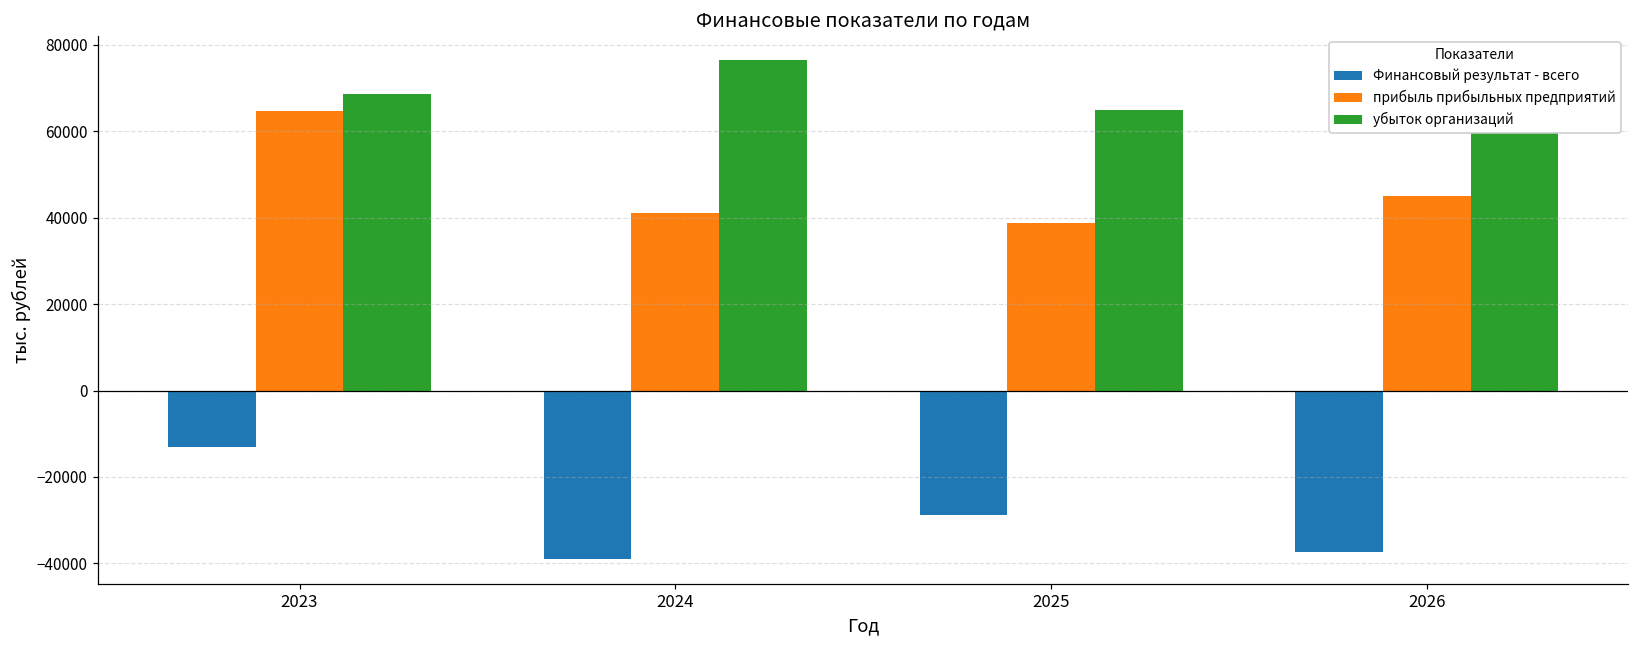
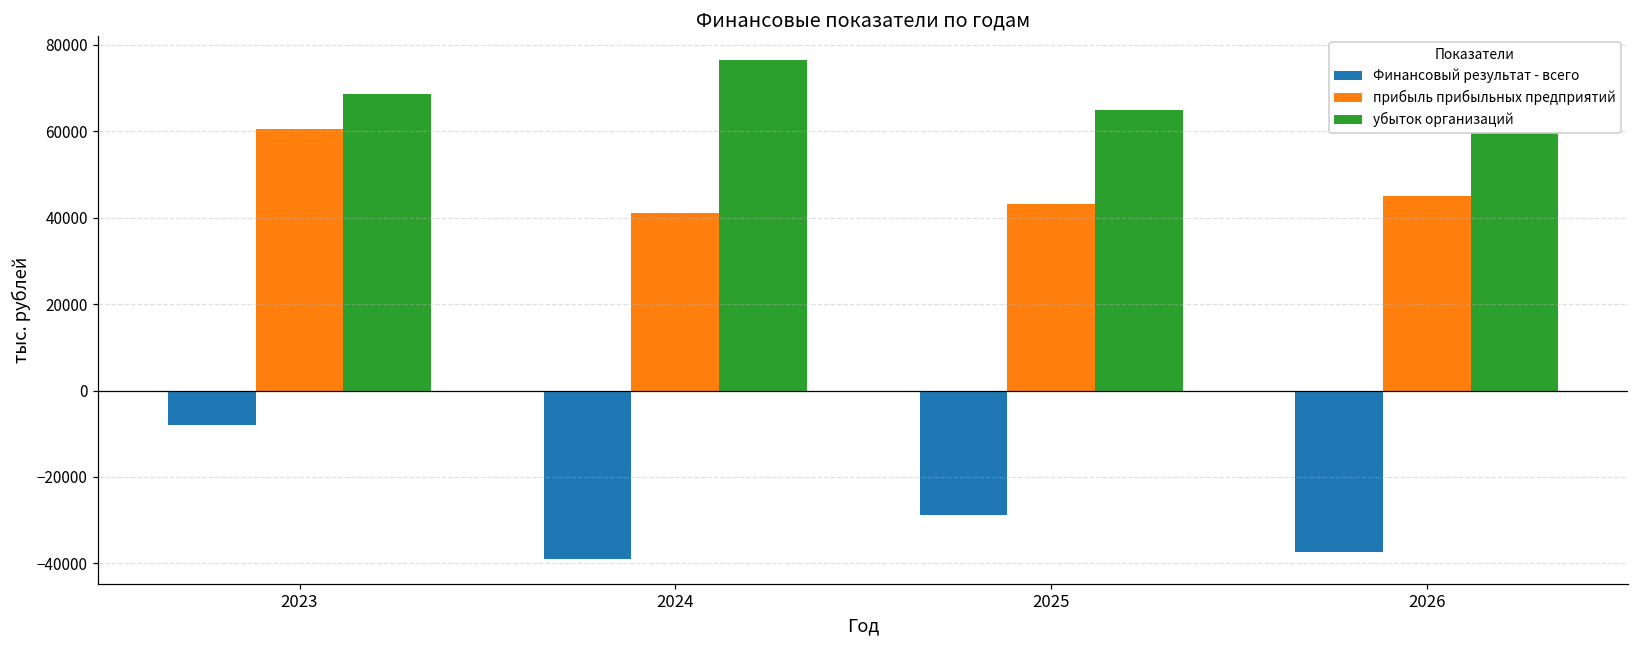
Финансовый результат - всего, 2023: -13000 -> -8000
прибыль прибыльных предприятий, 2023: 65000 -> 61000
прибыль прибыльных предприятий, 2025: 39000 -> 43000
